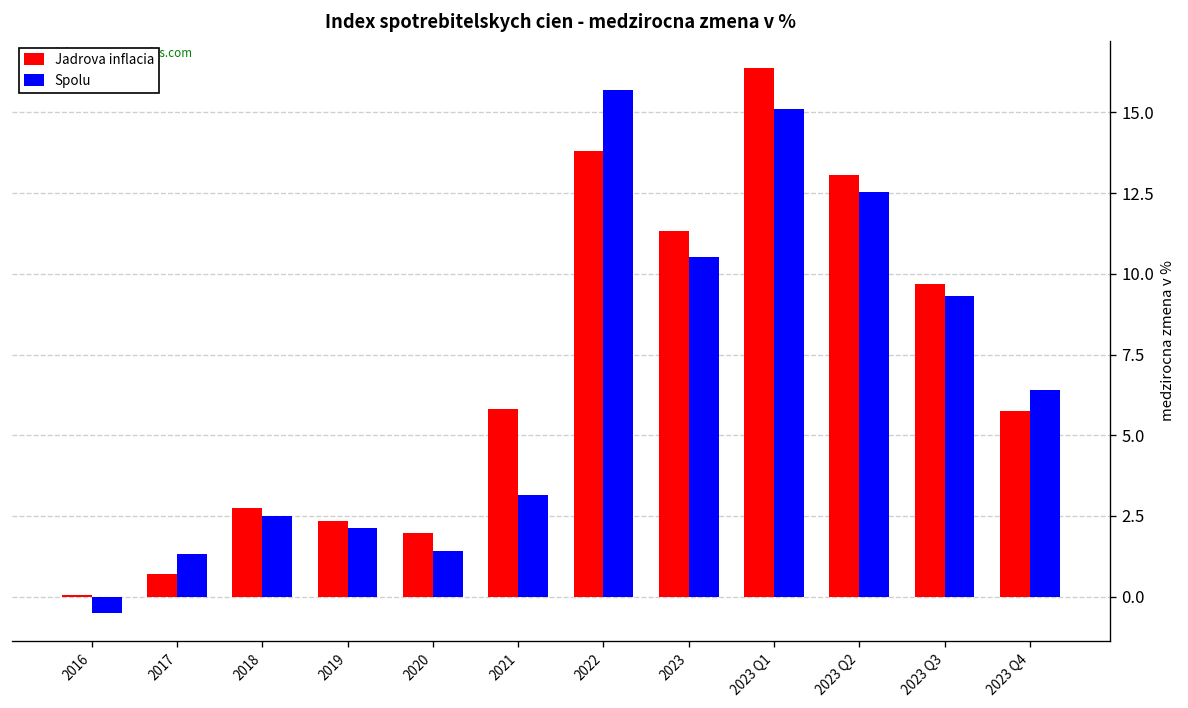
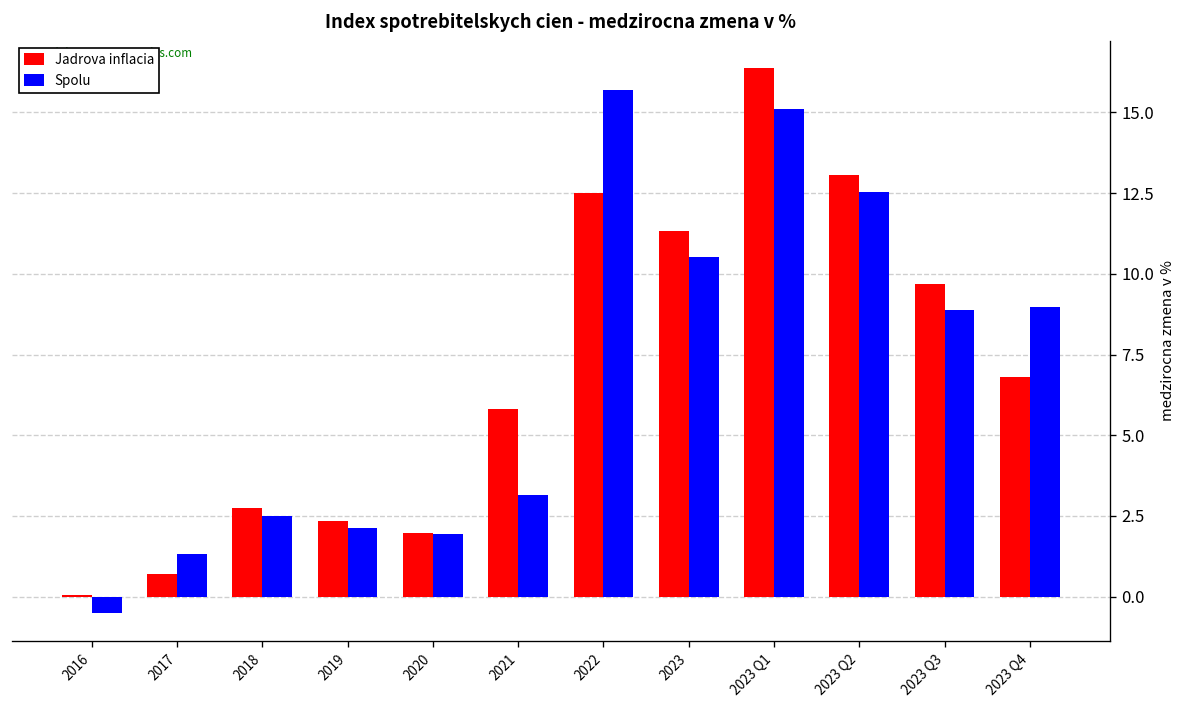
Spolu, 2020: 1.4 -> 1.9
Jadrova inflacia, 2022: 13.8 -> 12.5
Spolu, 2023 Q3: 9.3 -> 8.9
Jadrova inflacia, 2023 Q4: 5.8 -> 6.8
Spolu, 2023 Q4: 6.4 -> 9.0
